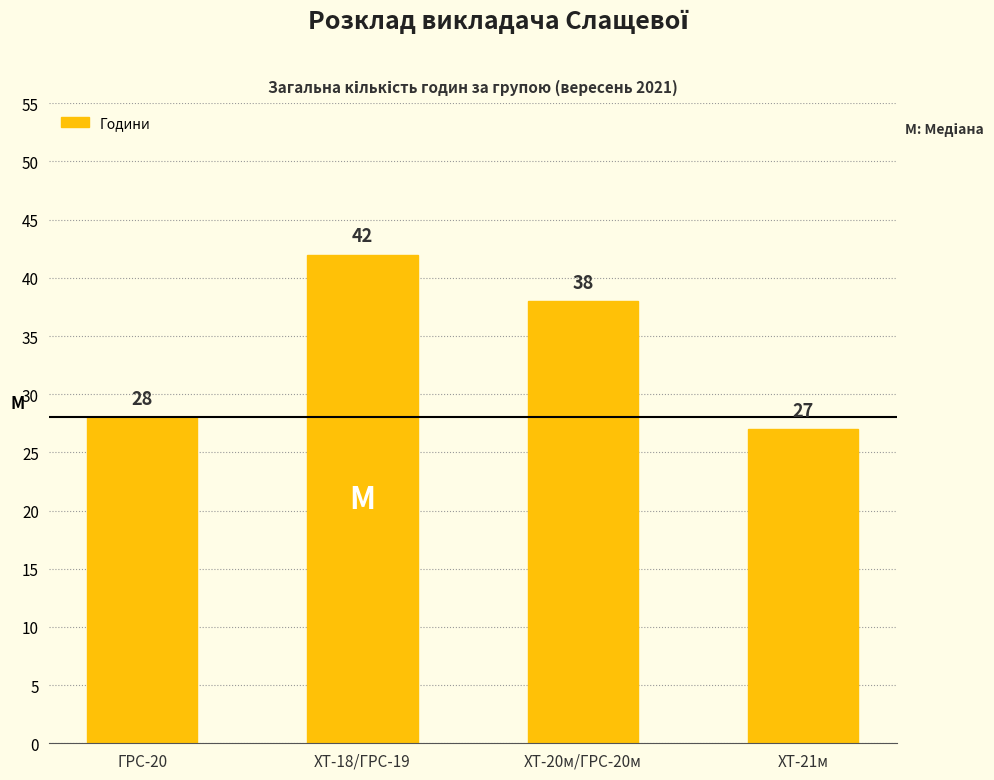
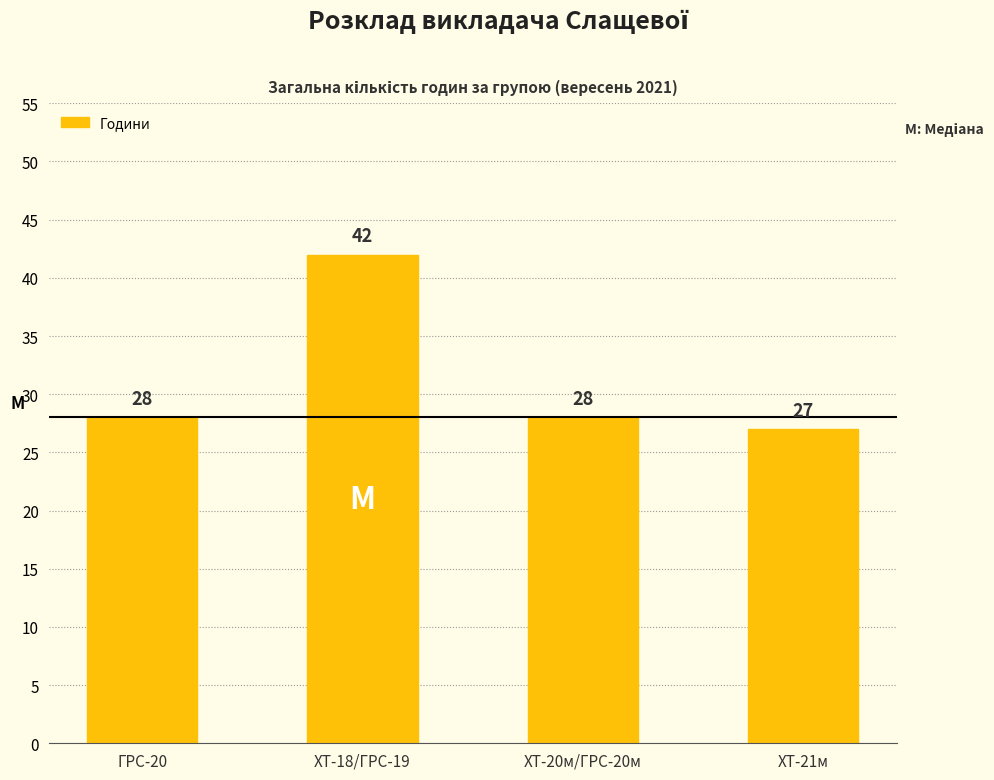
ХТ-20м/ГРС-20м: 38 -> 28
